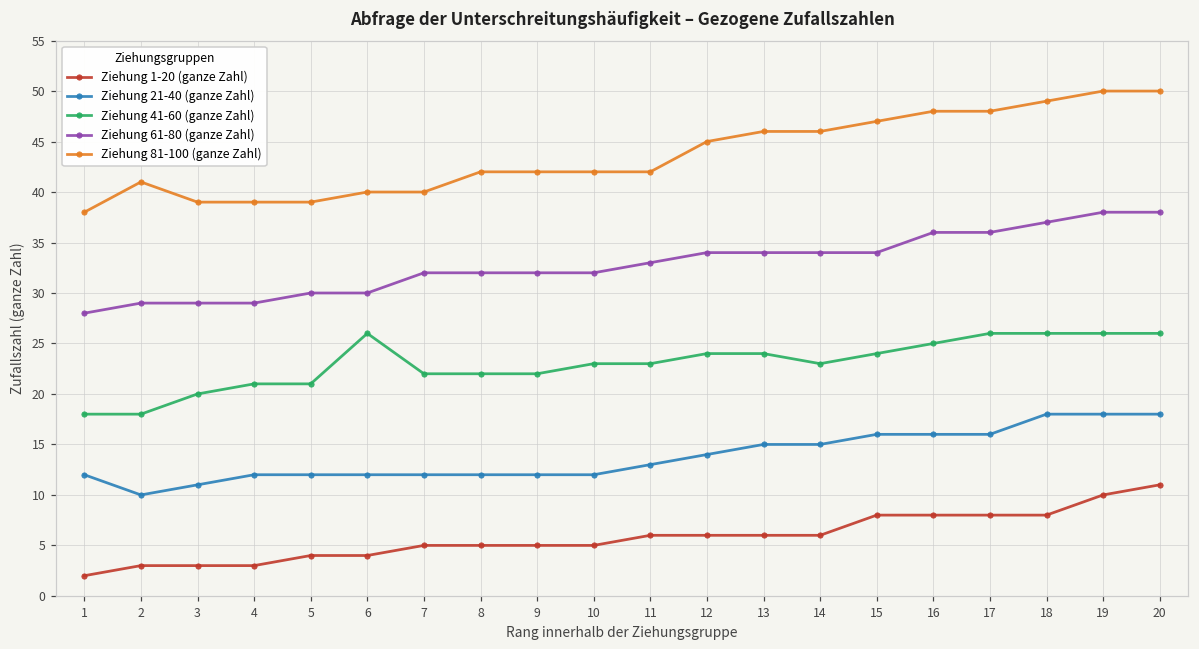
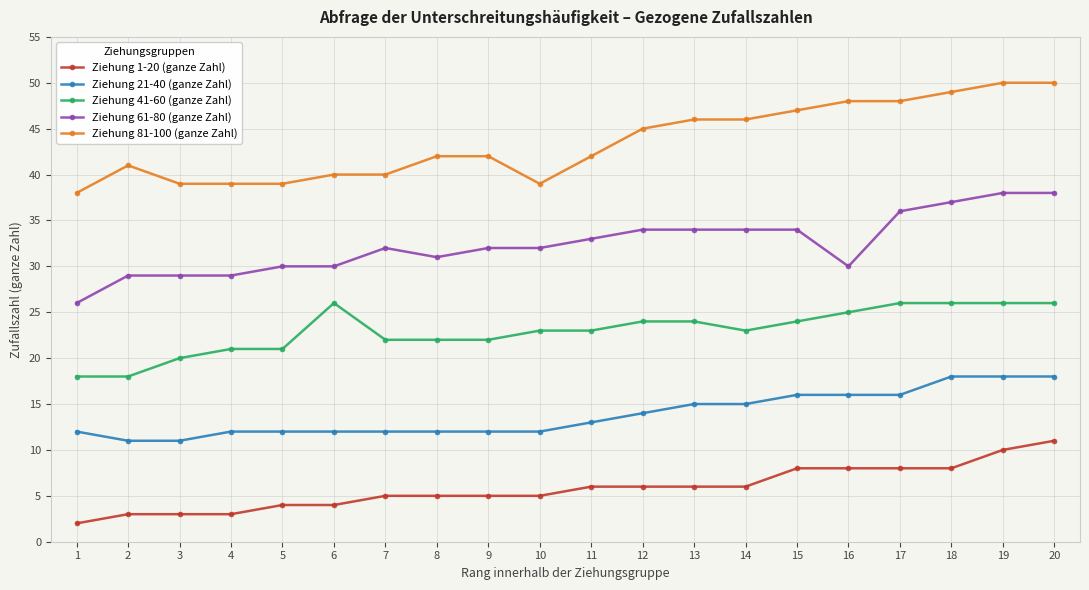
Ziehung 61-80 (ganze Zahl), 1: 28 -> 26
Ziehung 21-40 (ganze Zahl), 2: 10 -> 11
Ziehung 61-80 (ganze Zahl), 8: 32 -> 31
Ziehung 81-100 (ganze Zahl), 10: 42 -> 39
Ziehung 61-80 (ganze Zahl), 16: 36 -> 30
